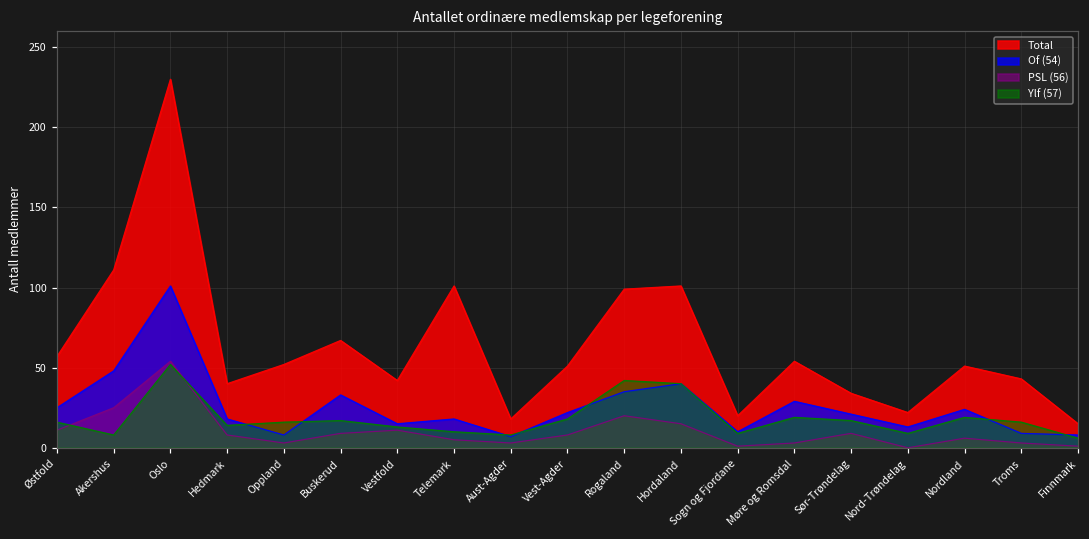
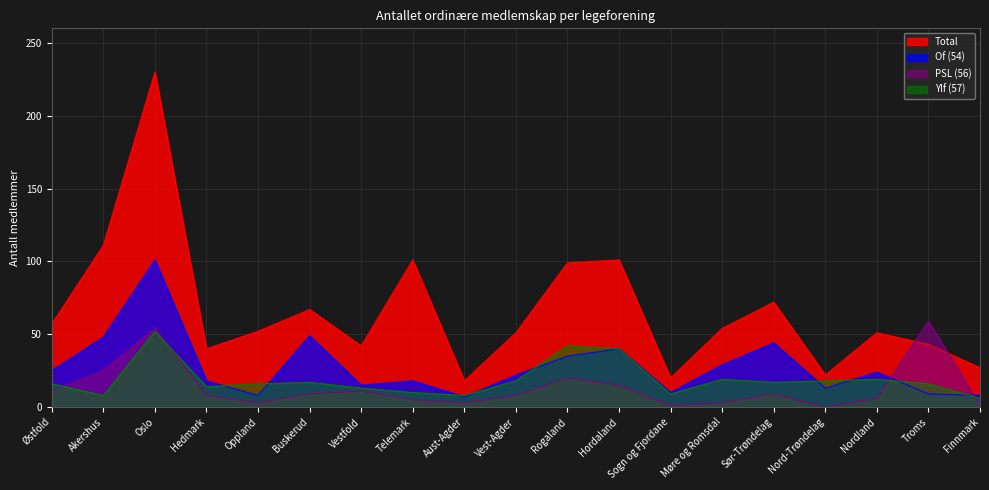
Of (54), Buskerud: 33 -> 49
Total, Sør-Trøndelag: 34 -> 72
Of (54), Sør-Trøndelag: 21 -> 44
Ylf (57), Nord-Trøndelag: 9 -> 18
PSL (56), Troms: 3 -> 59
Total, Finnmark: 15 -> 27
